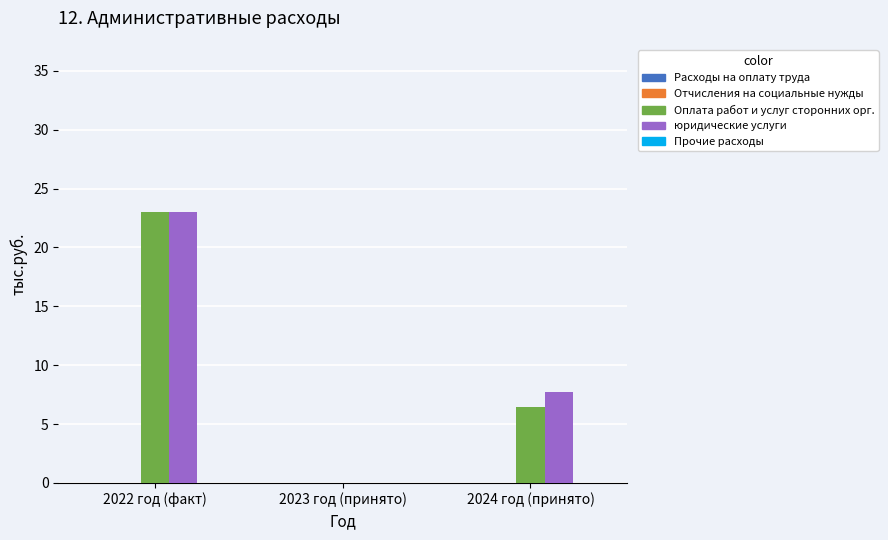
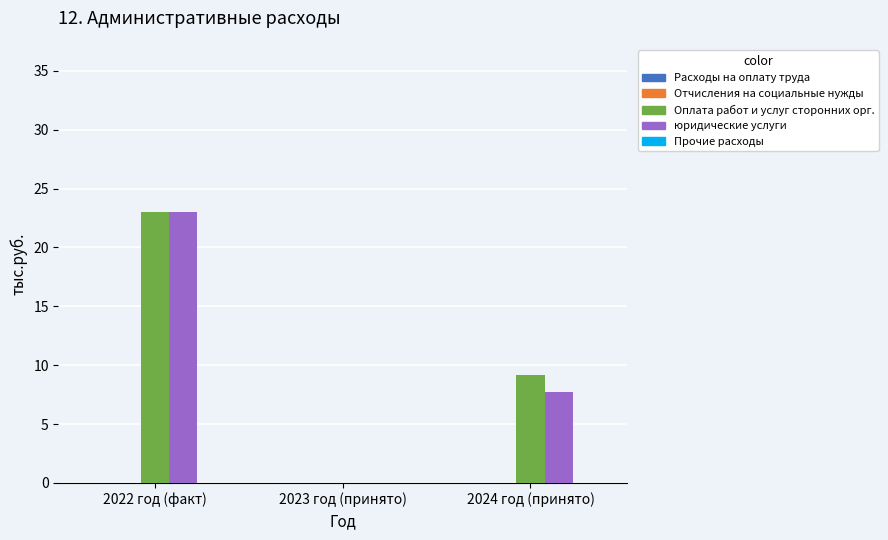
Оплата работ и услуг сторонних орг., 2024 год (принято): 6.4 -> 9.1
